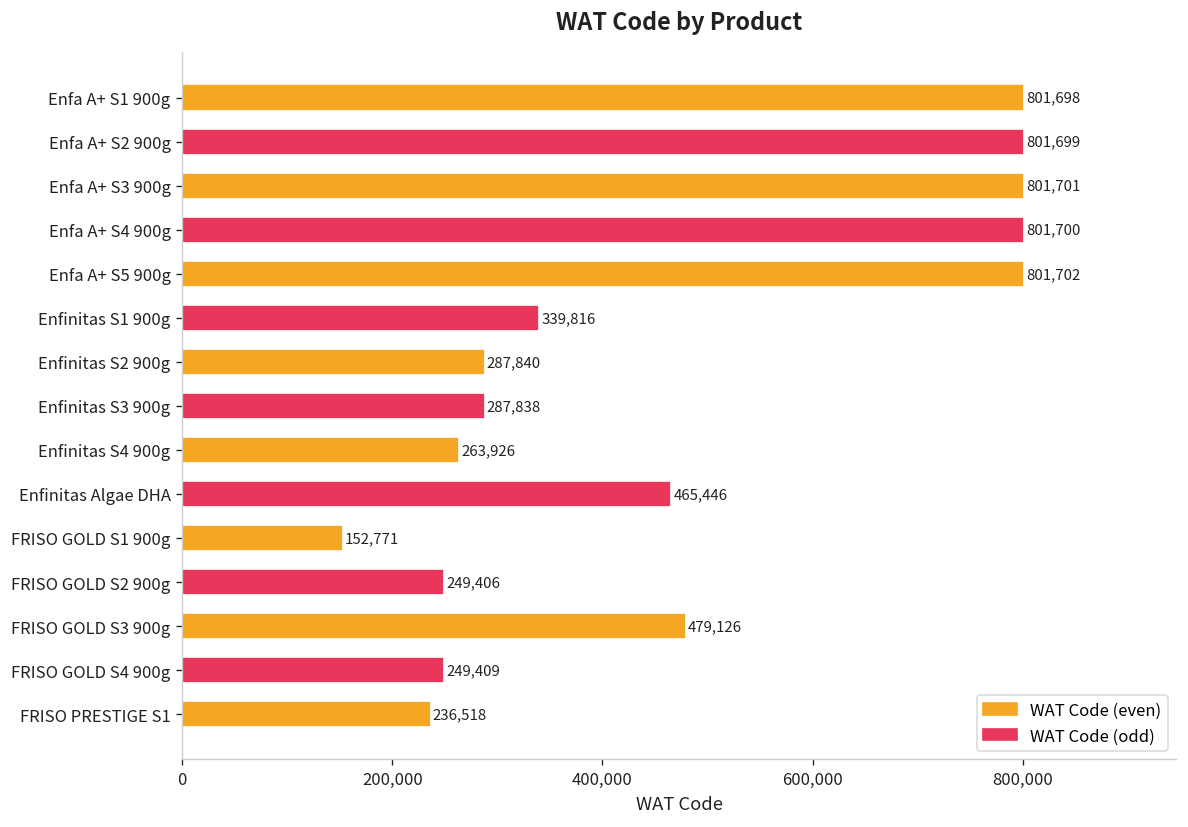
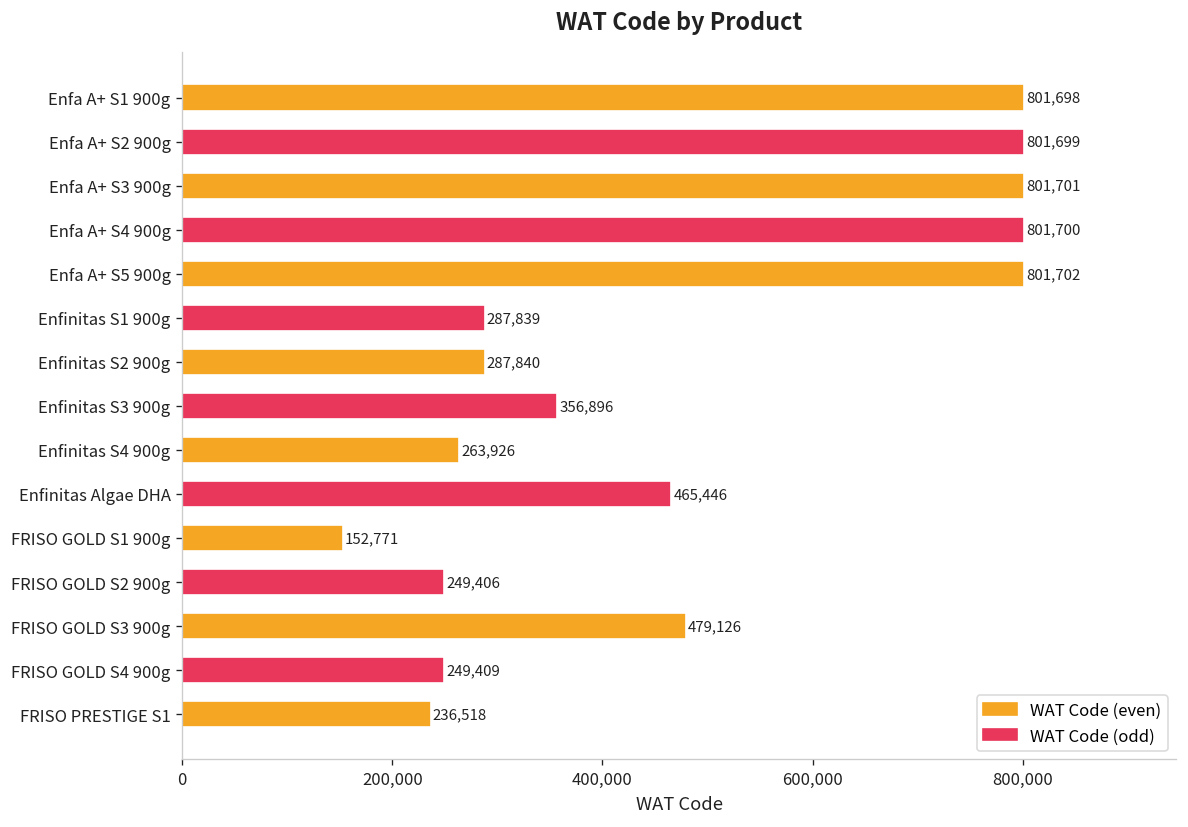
Enfinitas S1 900g: 339,816 -> 287,839
Enfinitas S3 900g: 287,838 -> 356,896
